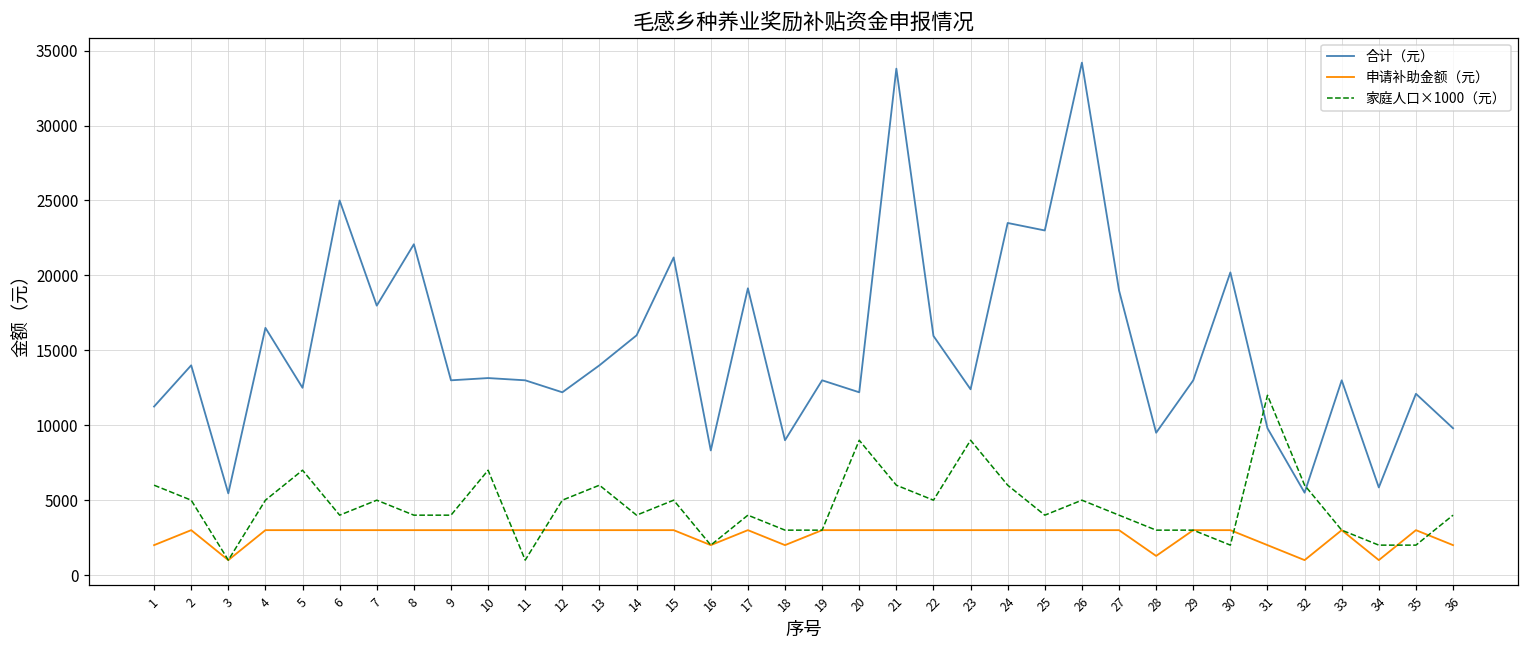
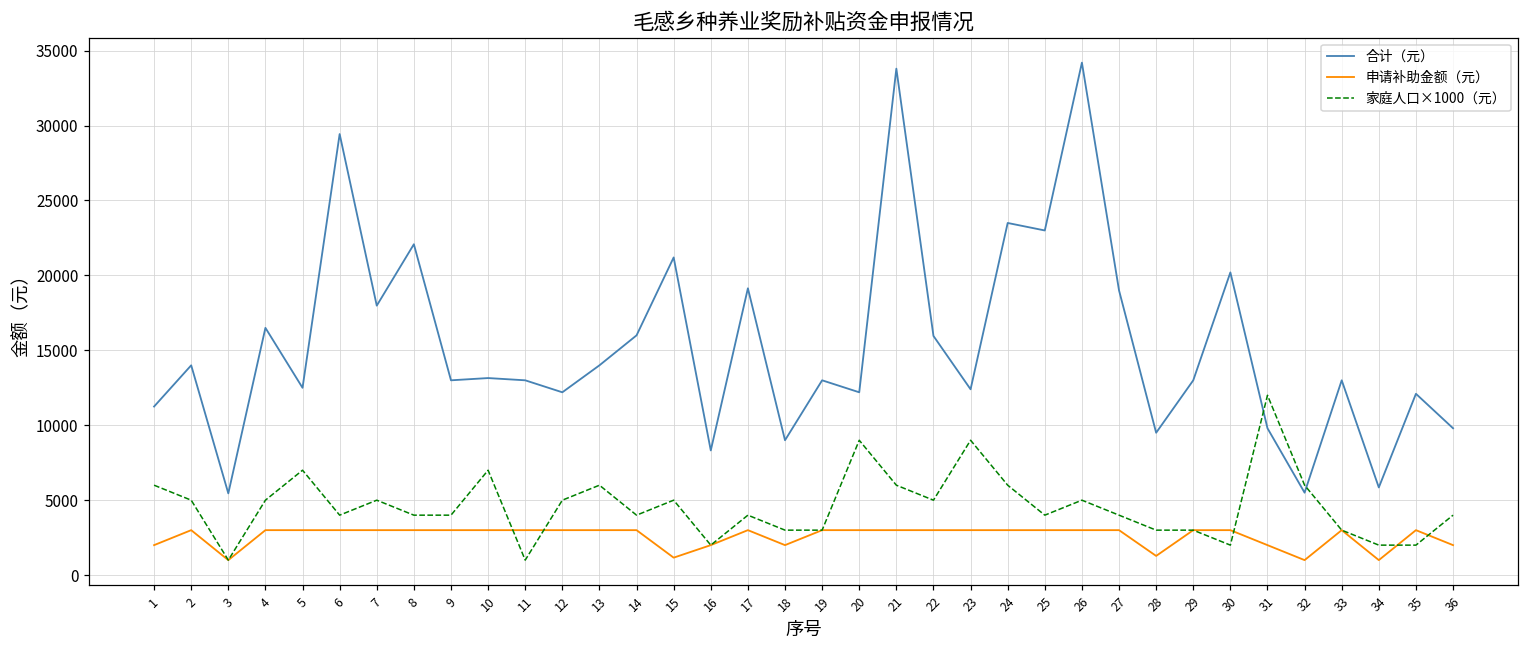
合计（元）, 6: 25000 -> 29400
申请补助金额（元）, 15: 3000 -> 1200
